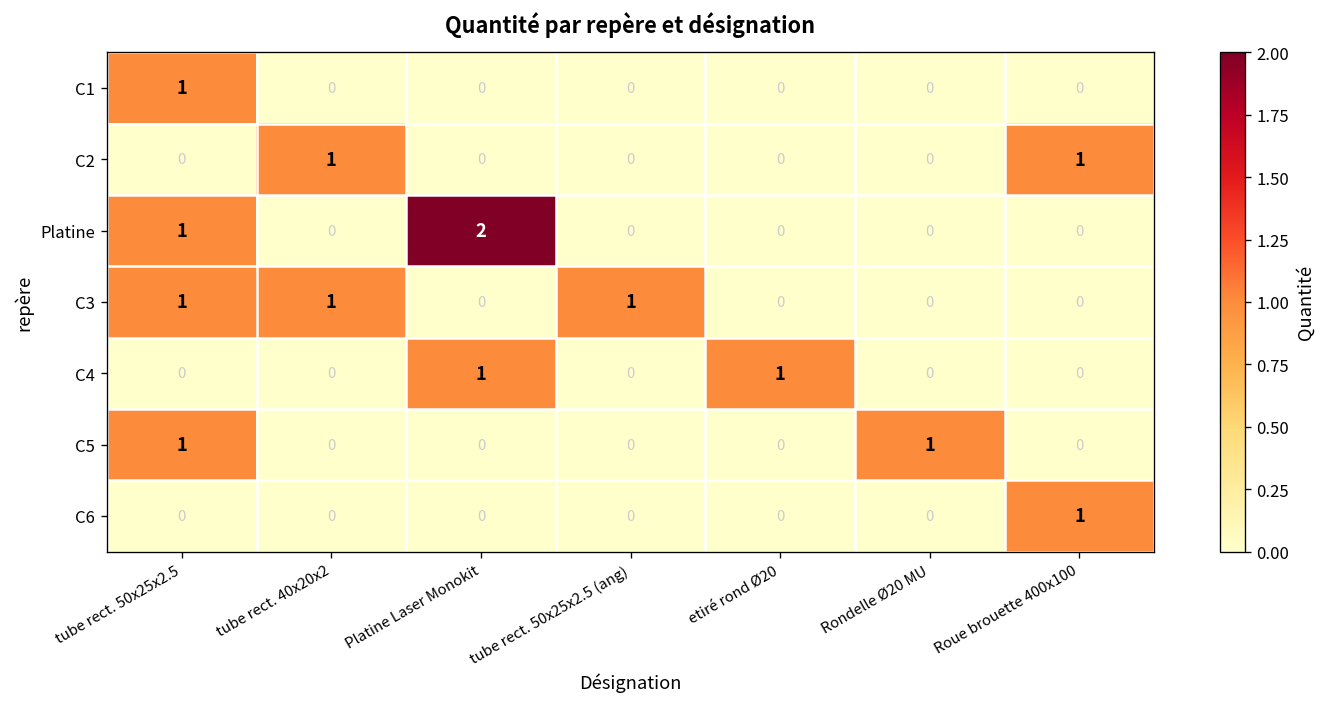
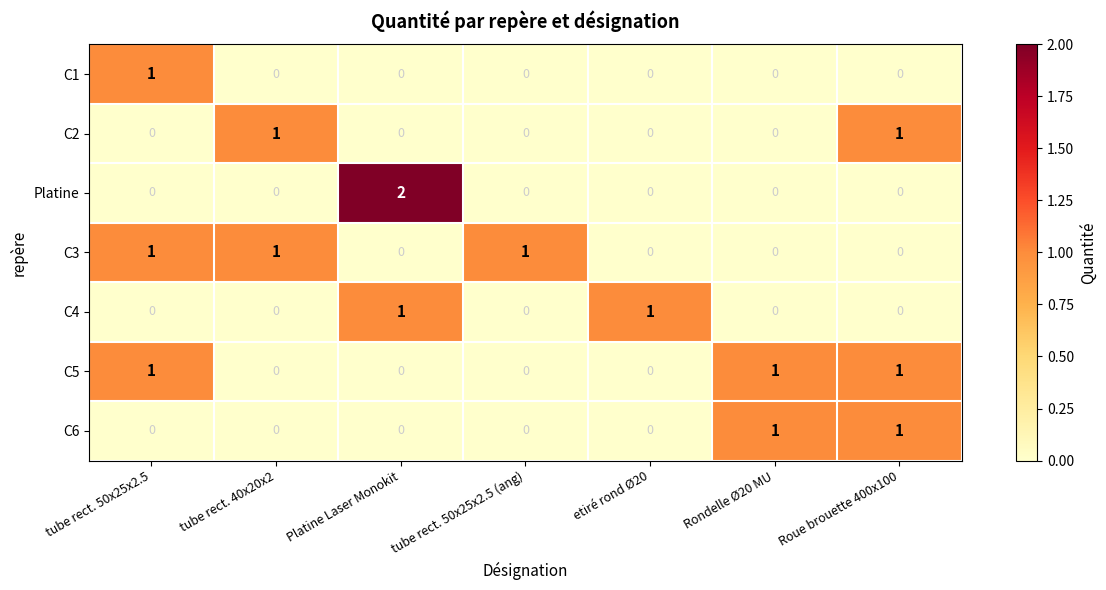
Platine, tube rect. 50x25x2.5: 1 -> 0
C5, Roue brouette 400x100: 0 -> 1
C6, Rondelle Ø20 MU: 0 -> 1
